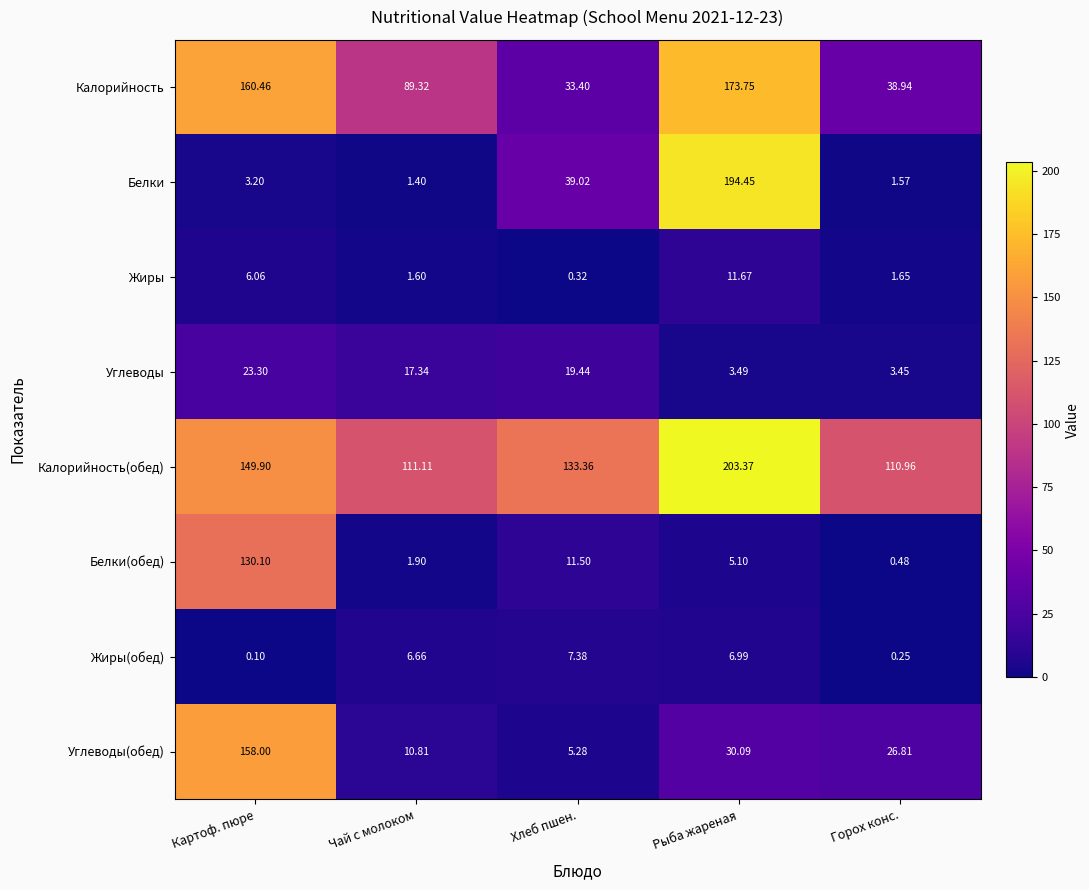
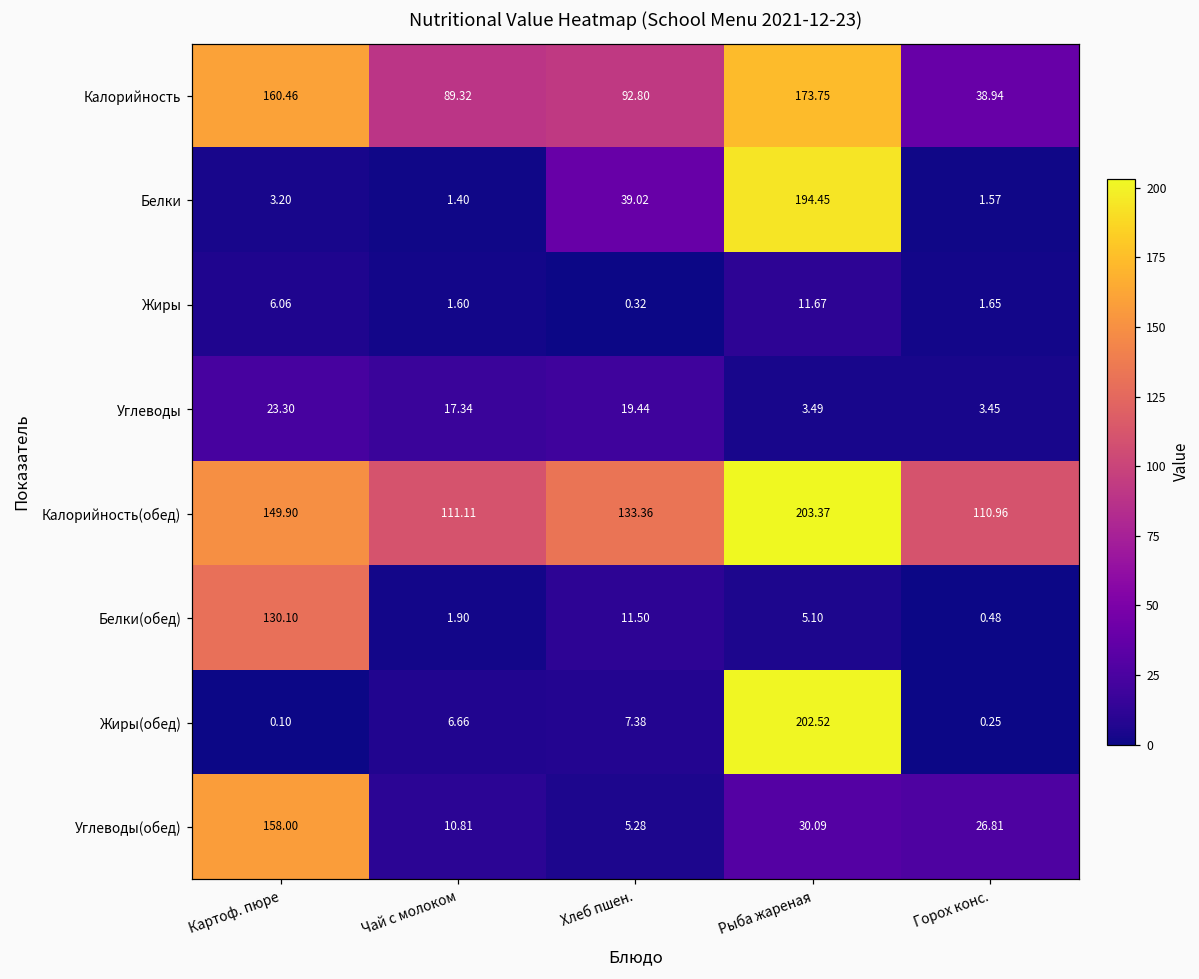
Калорийность, Хлеб пшен.: 33.40 -> 92.80
Жиры(обед), Рыба жареная: 6.99 -> 202.52
